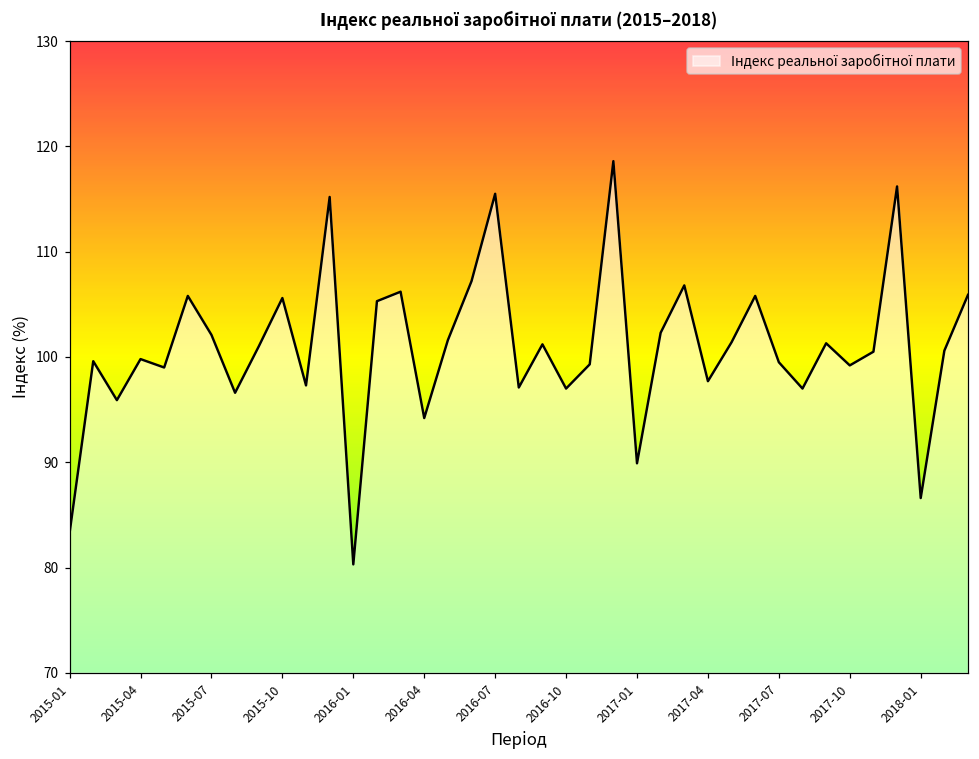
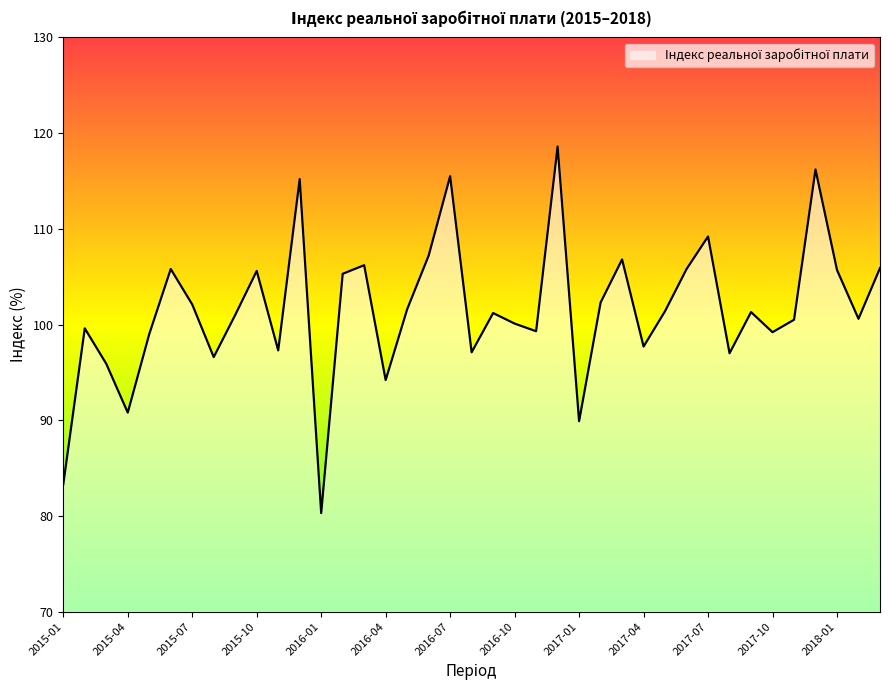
2015-04: 100 -> 91
2016-10: 97 -> 100
2017-07: 100 -> 109
2018-01: 87 -> 106
